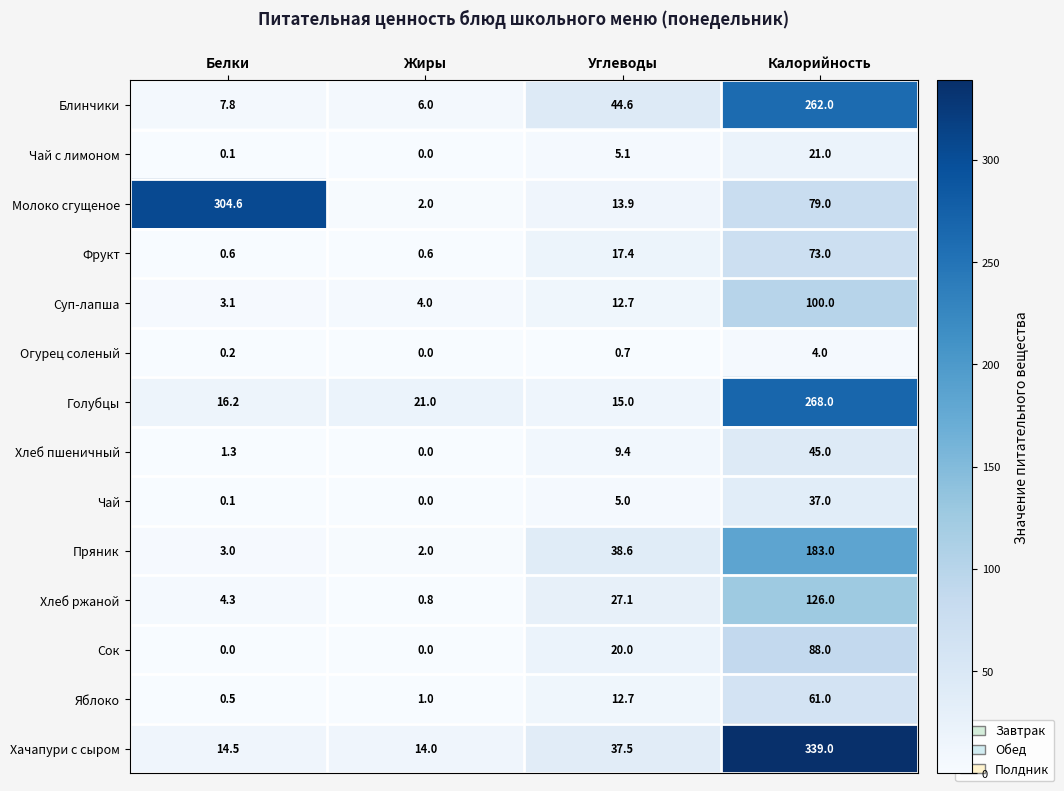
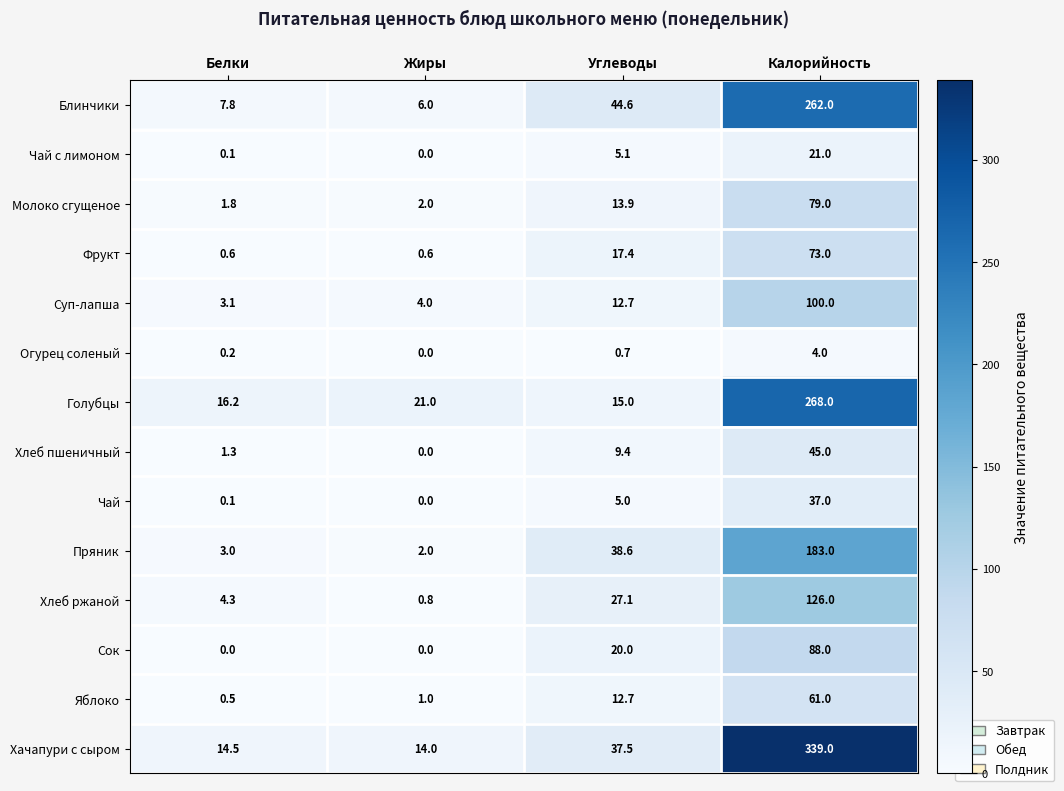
Молоко сгущеное, Белки: 304.6 -> 1.8
